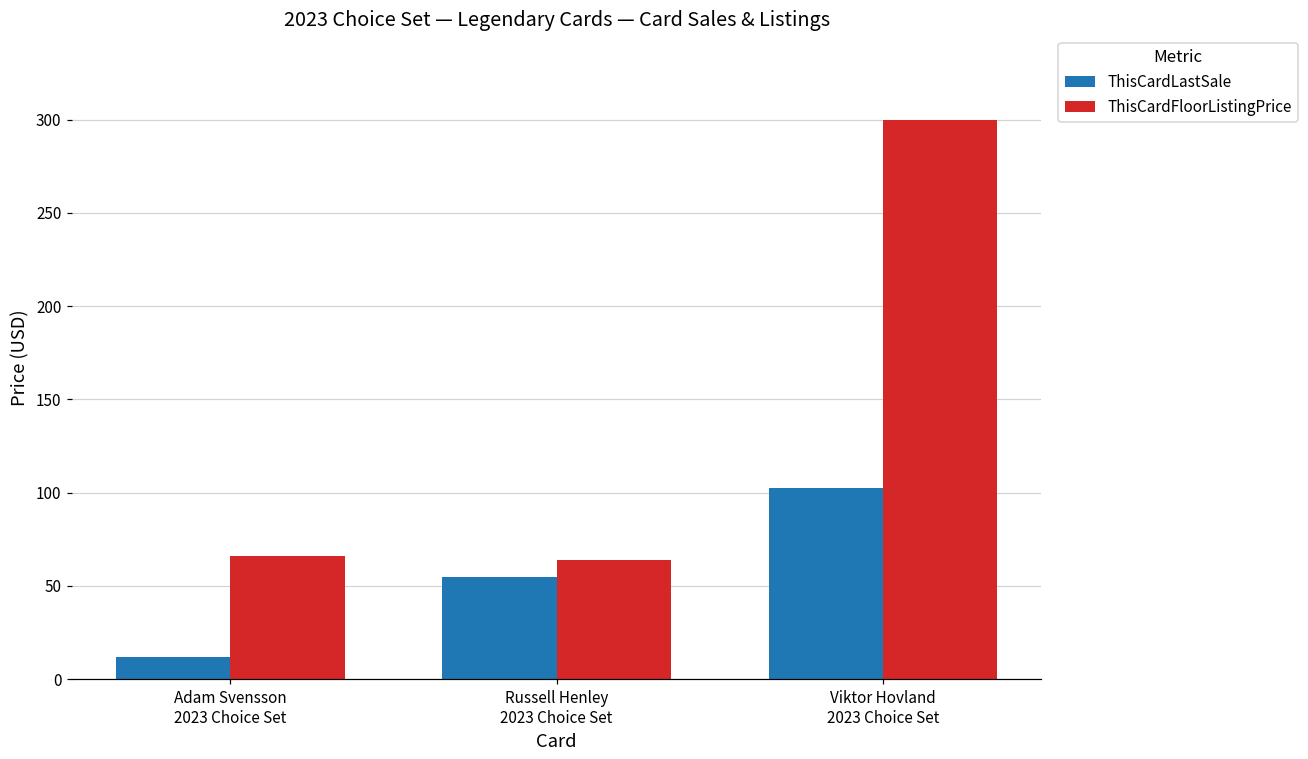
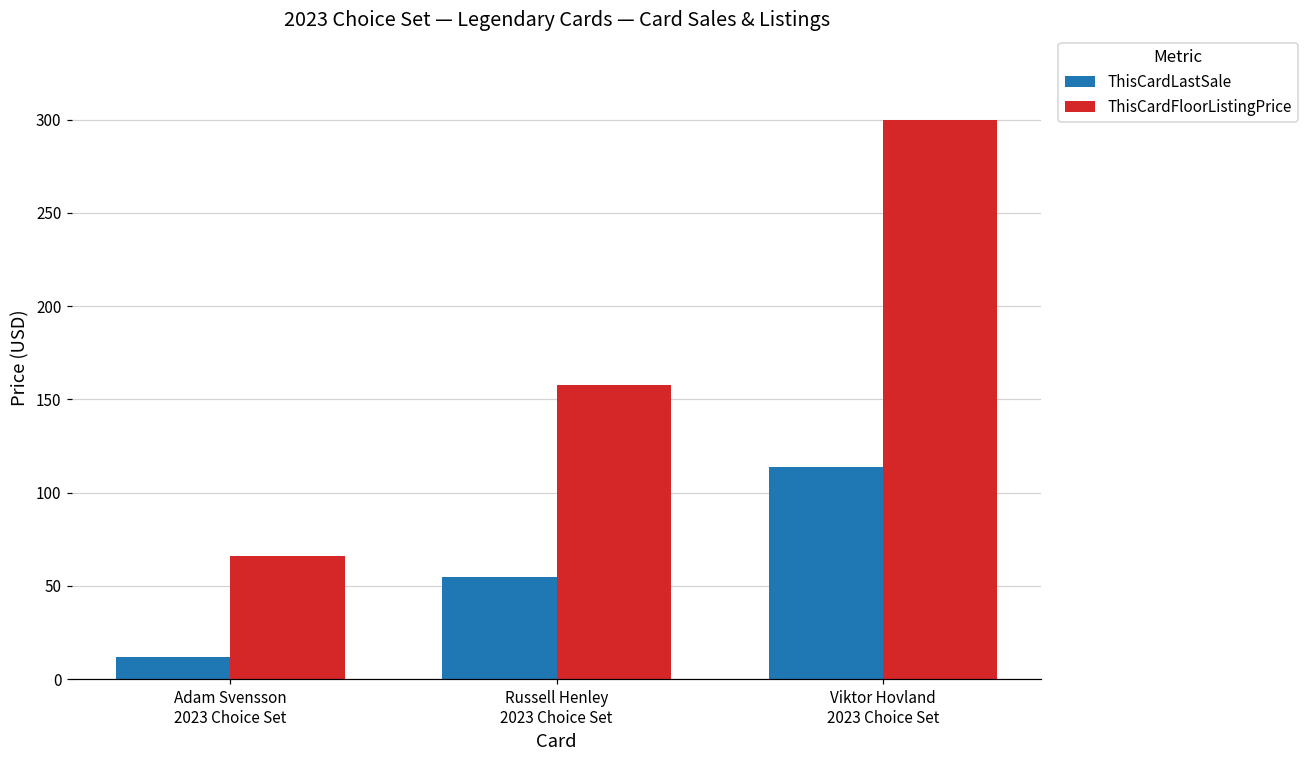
ThisCardFloorListingPrice, Russell Henley 2023 Choice Set: 64 -> 158
ThisCardLastSale, Viktor Hovland 2023 Choice Set: 102 -> 114
